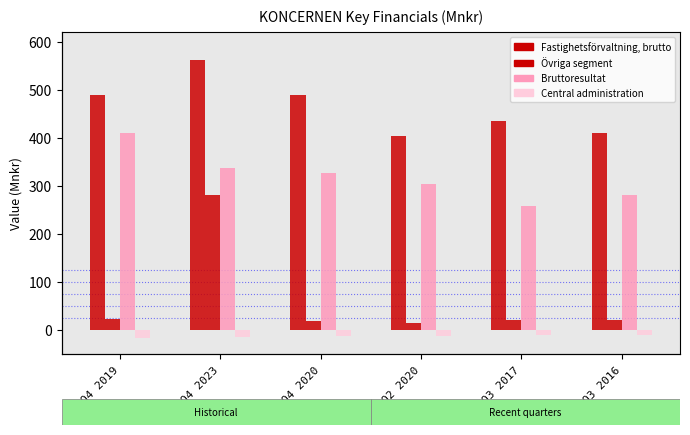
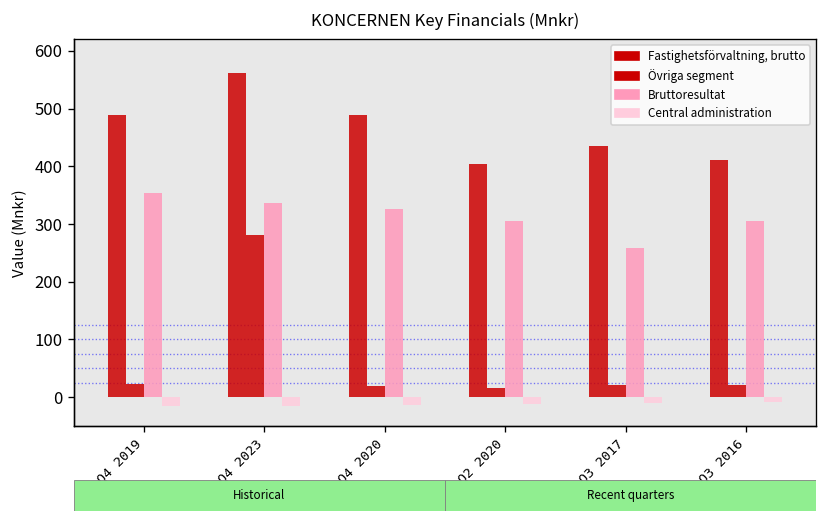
Bruttoresultat, Q4 2019: 410 -> 350
Bruttoresultat, Q3 2016: 280 -> 300
